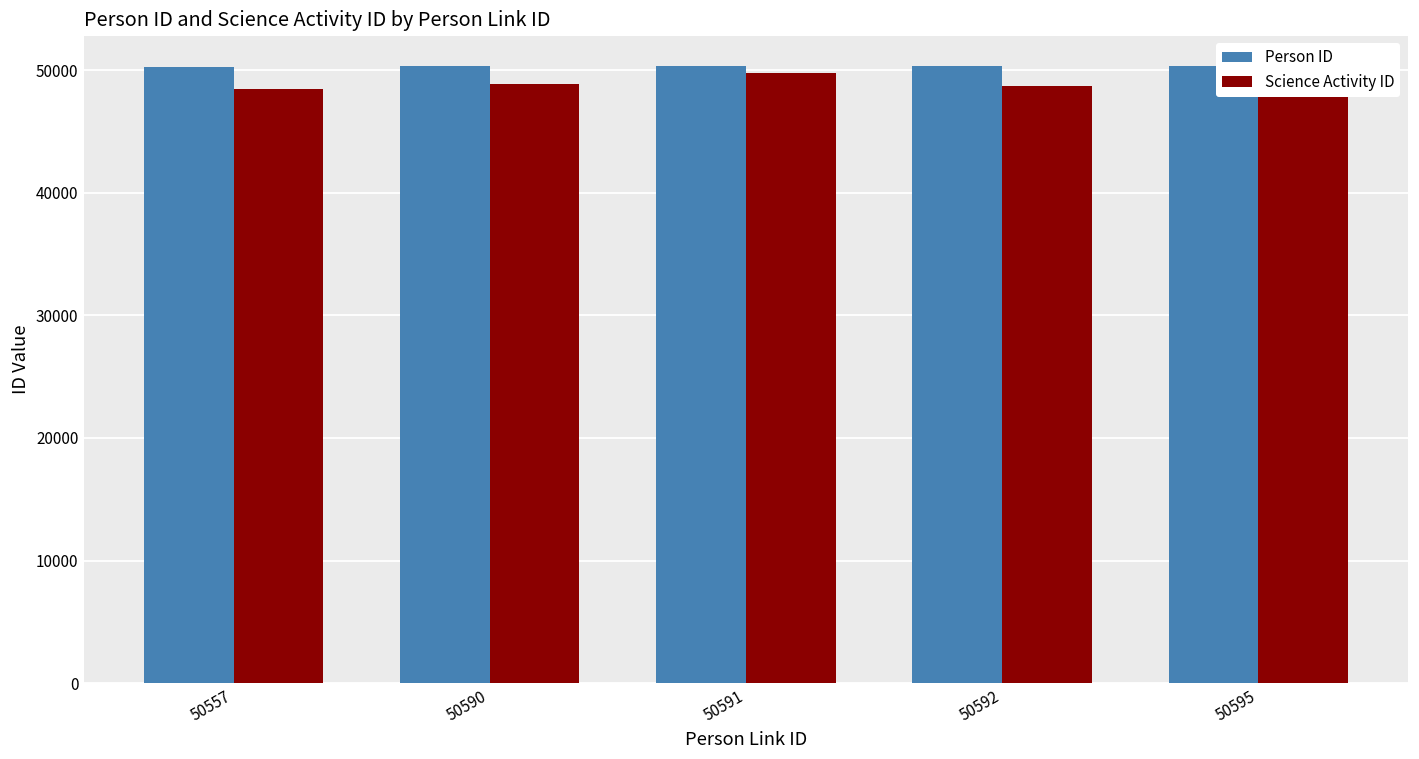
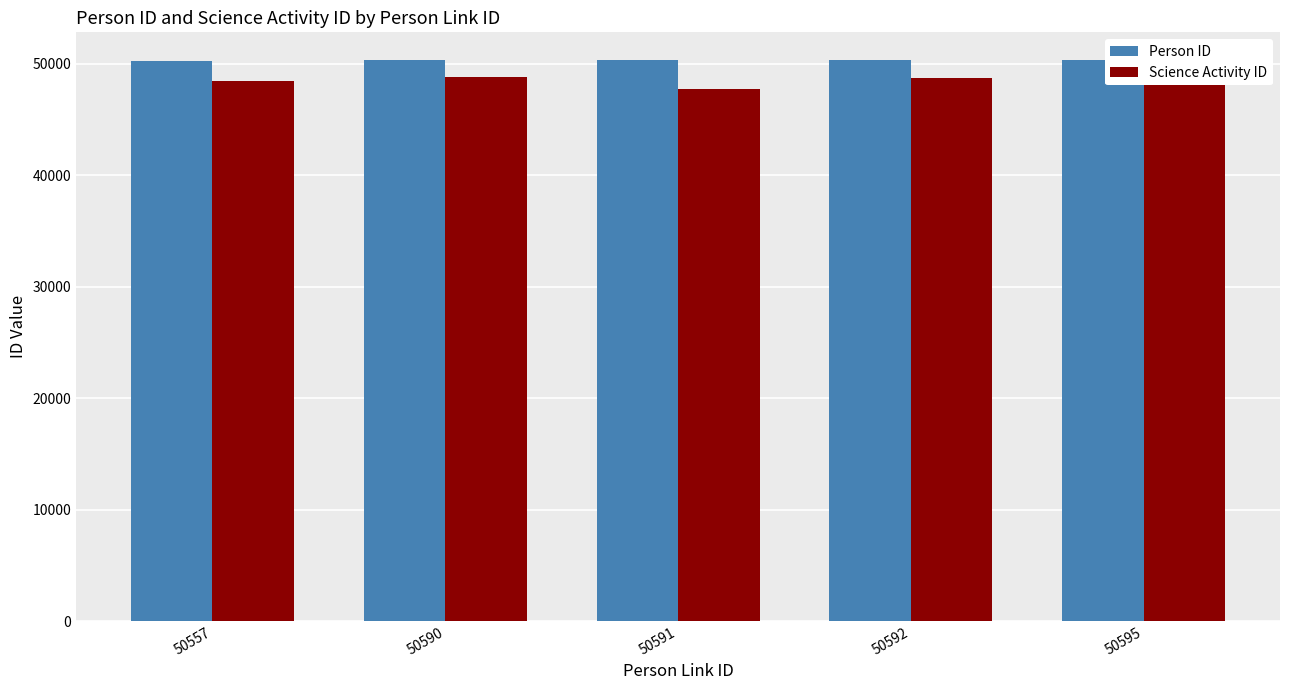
Science Activity ID, 50591: 49800 -> 47700
